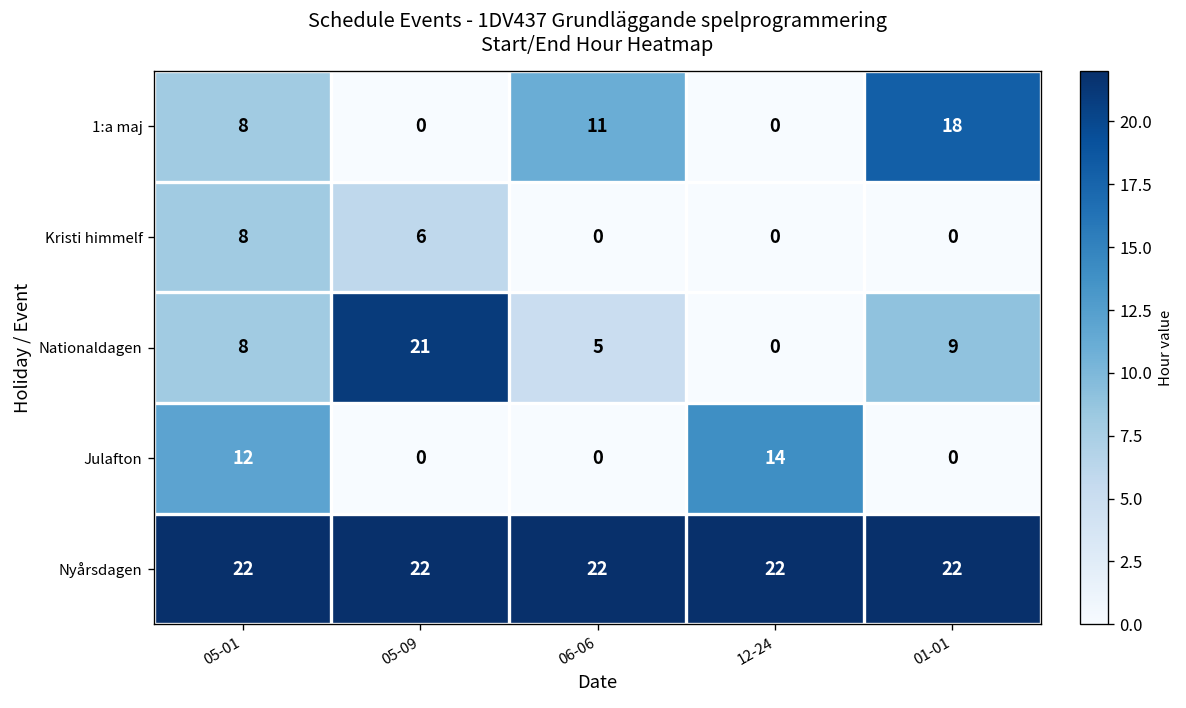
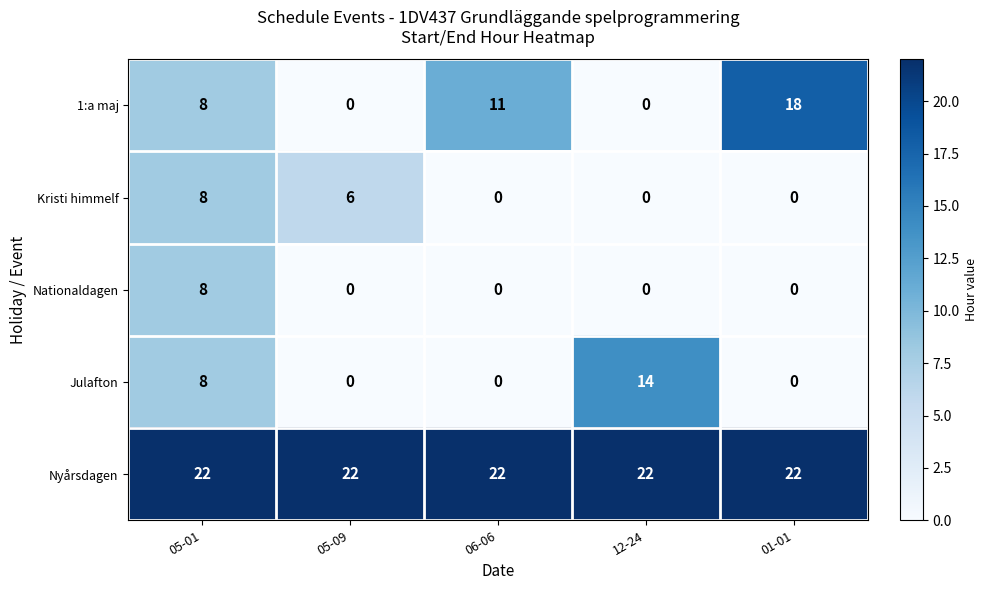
Nationaldagen, 05-09: 21 -> 0
Nationaldagen, 06-06: 5 -> 0
Nationaldagen, 01-01: 9 -> 0
Julafton, 05-01: 12 -> 8
